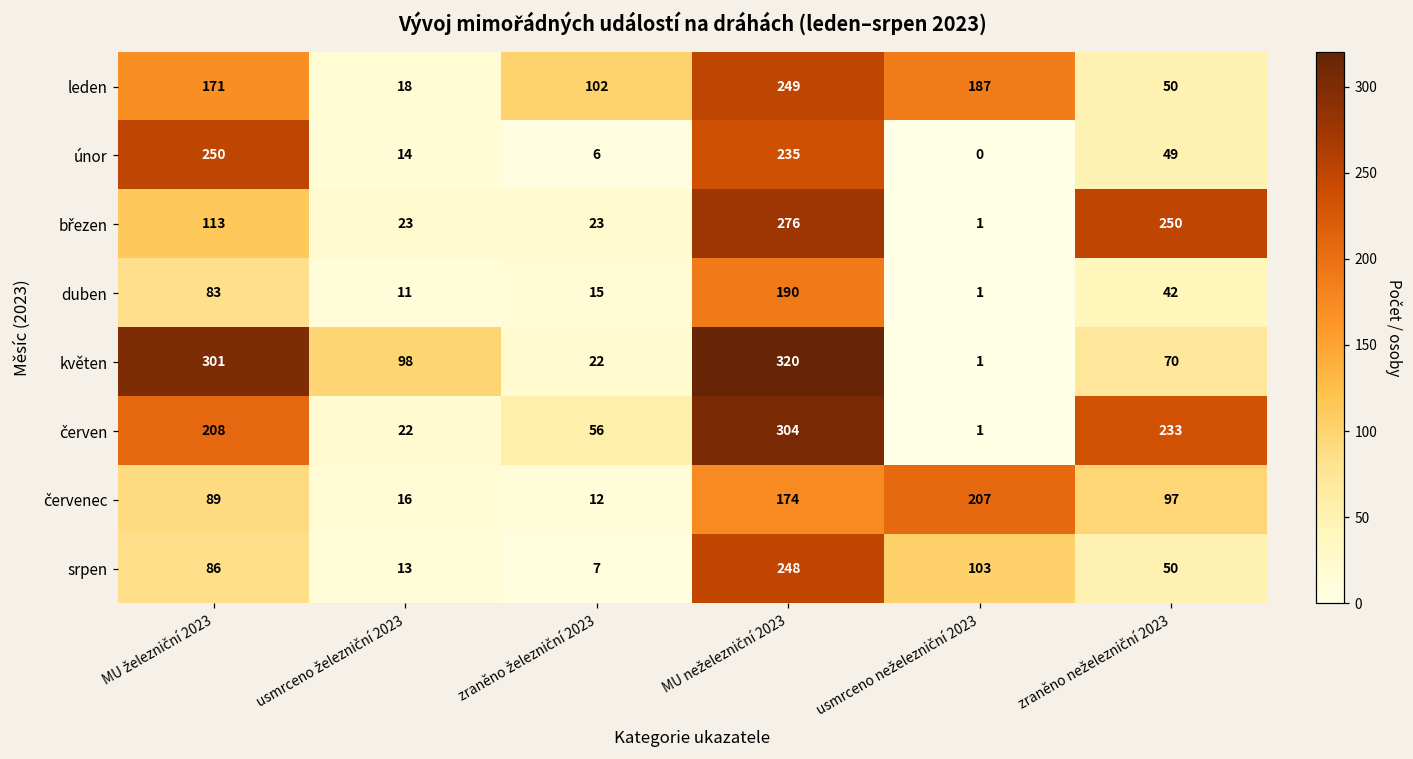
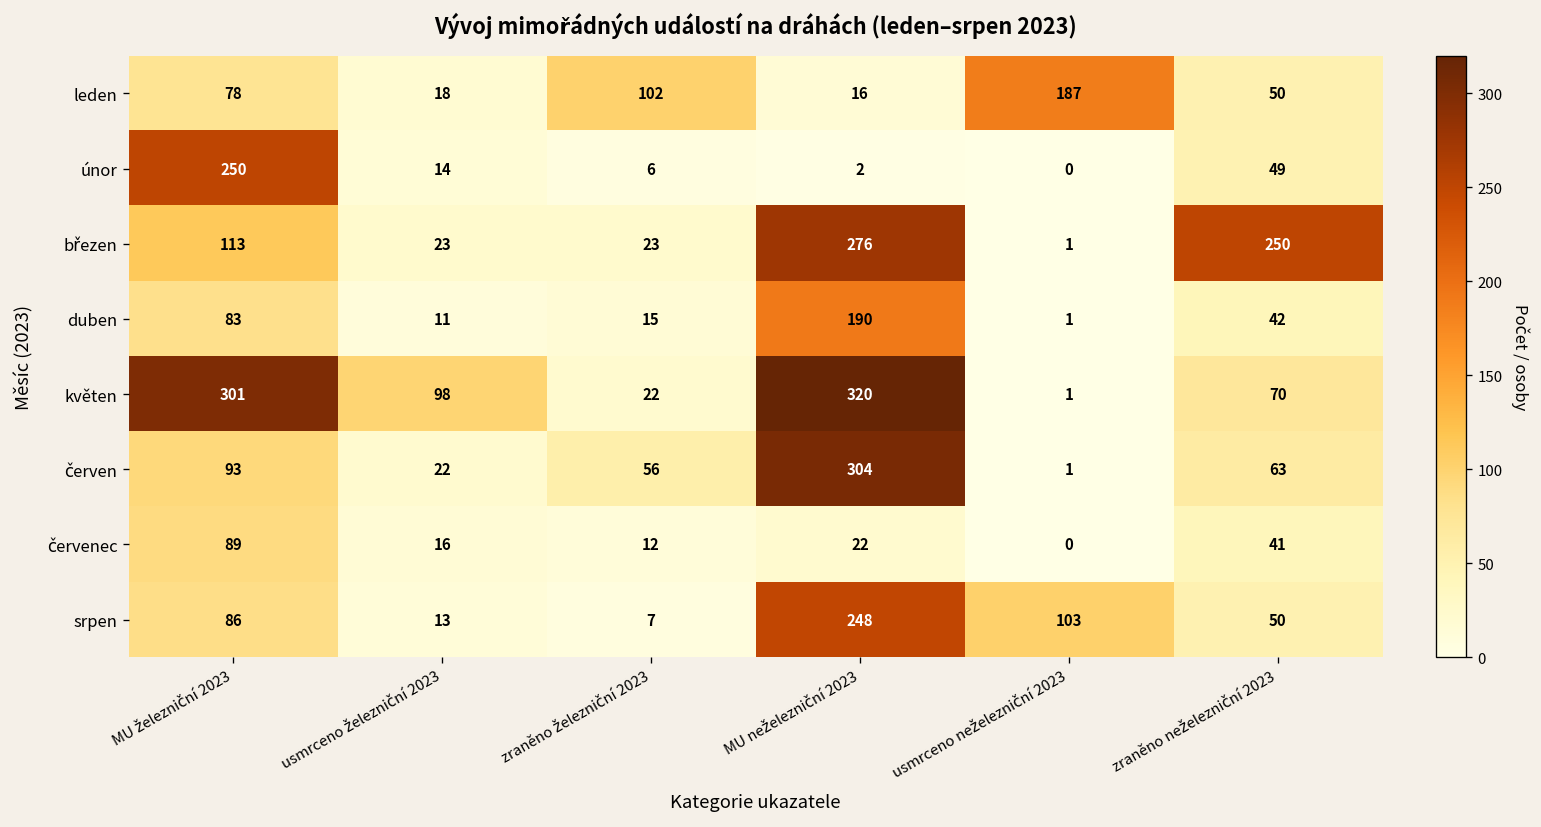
leden, MU železniční 2023: 171 -> 78
leden, MU neželezniční 2023: 249 -> 16
únor, MU neželezniční 2023: 235 -> 2
červen, MU železniční 2023: 208 -> 93
červen, zraněno neželezniční 2023: 233 -> 63
červenec, MU neželezniční 2023: 174 -> 22
červenec, usmrceno neželezniční 2023: 207 -> 0
červenec, zraněno neželezniční 2023: 97 -> 41
